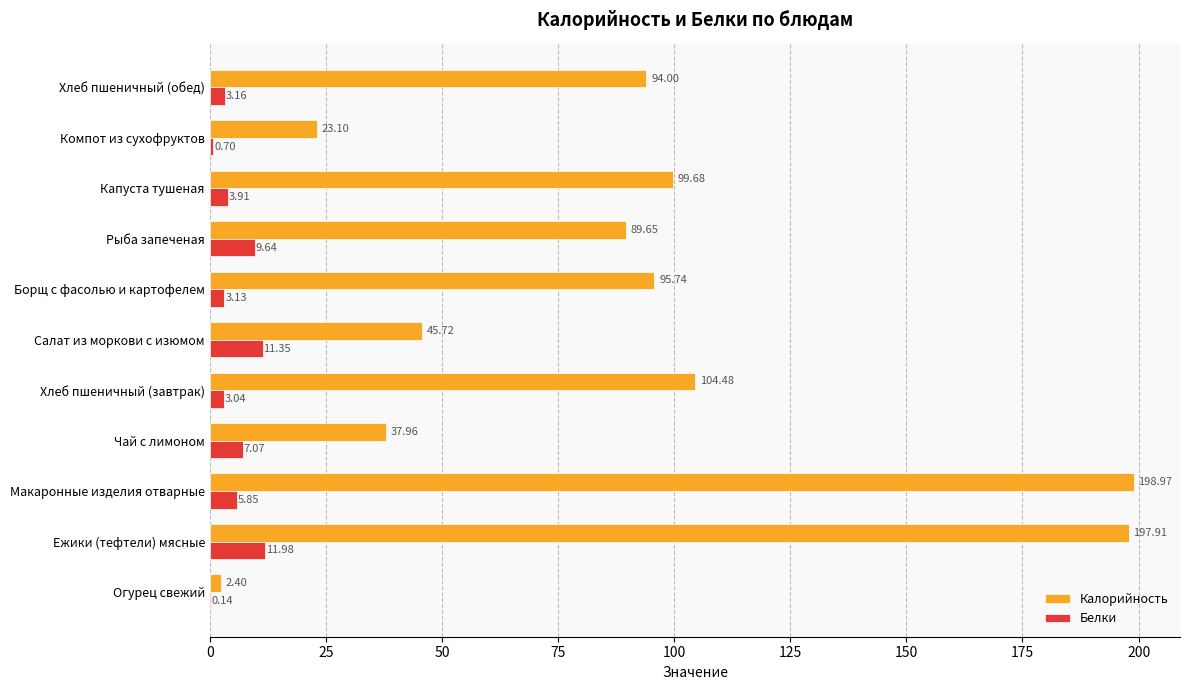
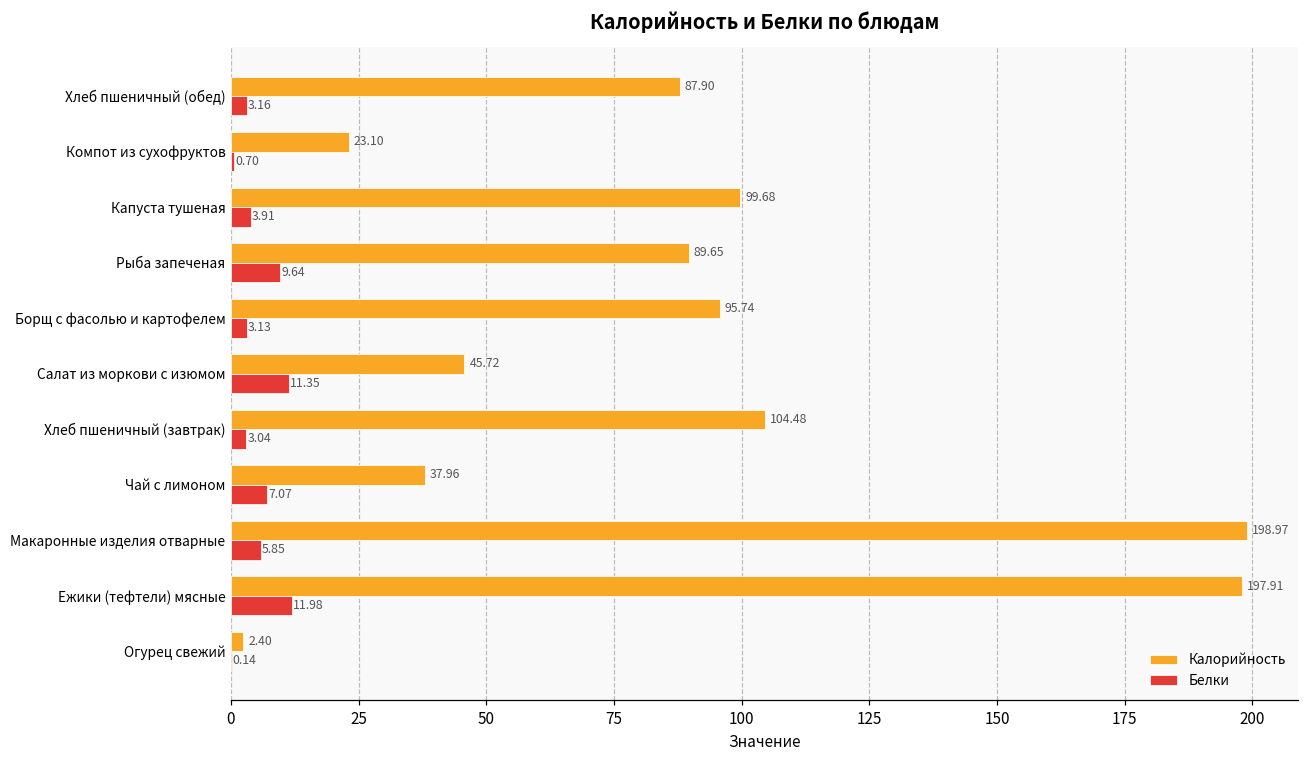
Калорийность, Хлеб пшеничный (обед): 94.00 -> 87.90
